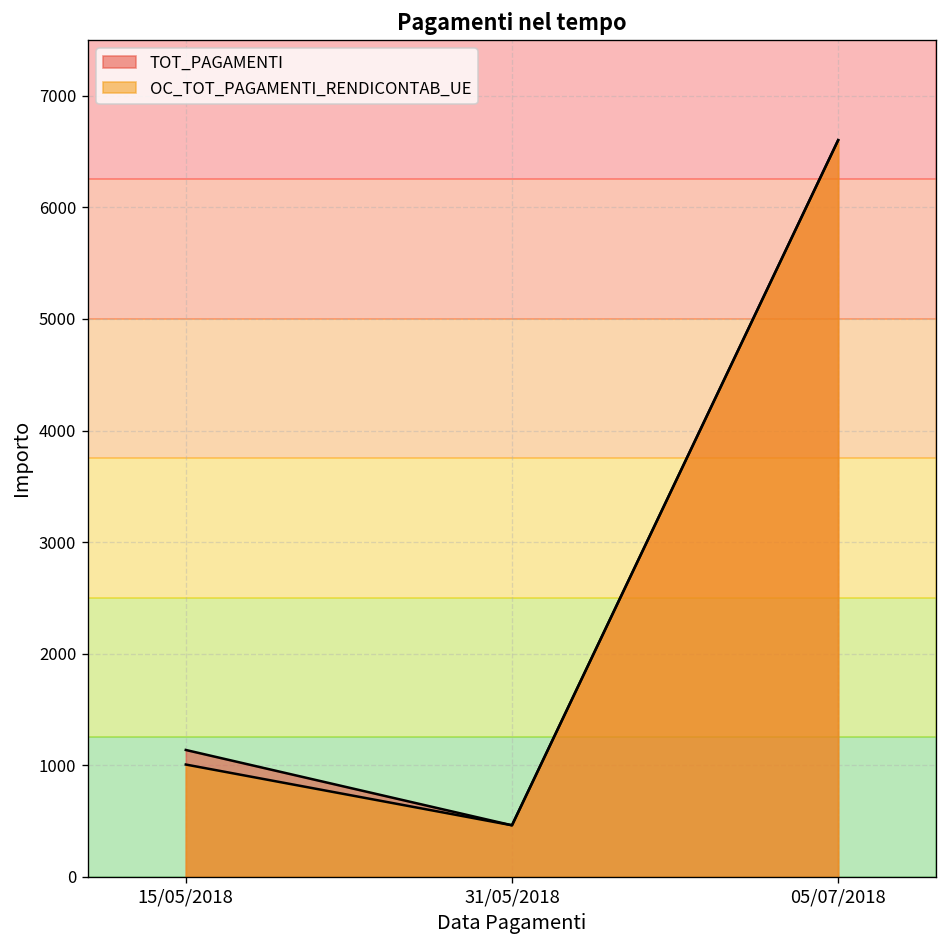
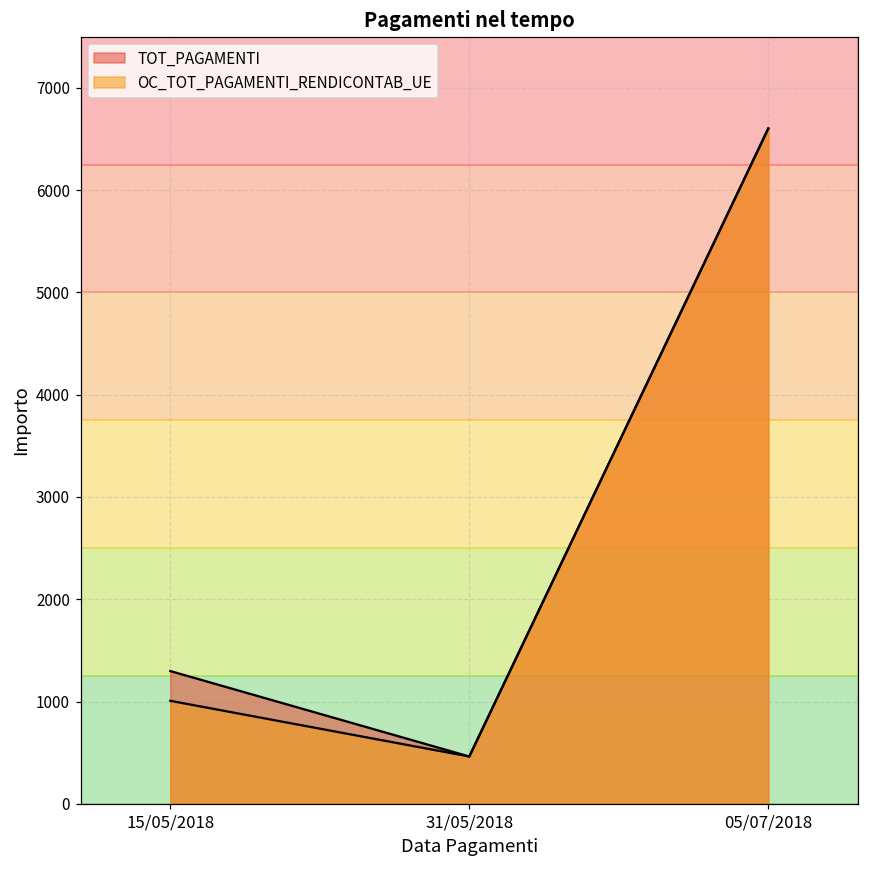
TOT_PAGAMENTI, 15/05/2018: 1100 -> 1300
